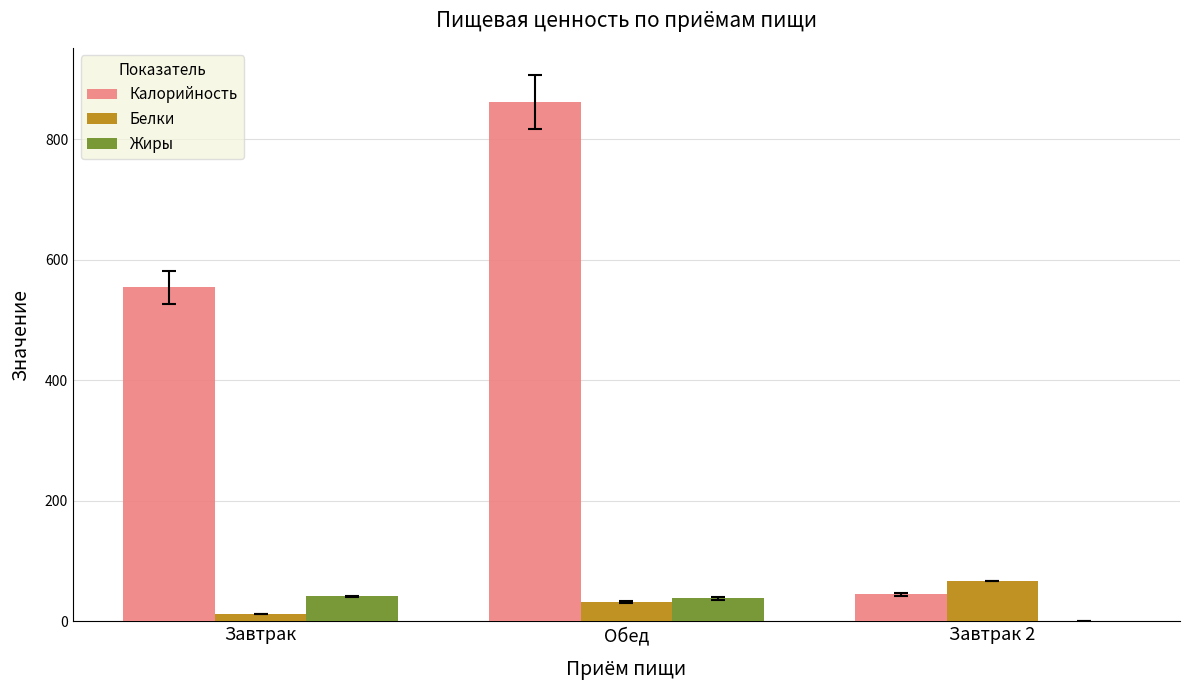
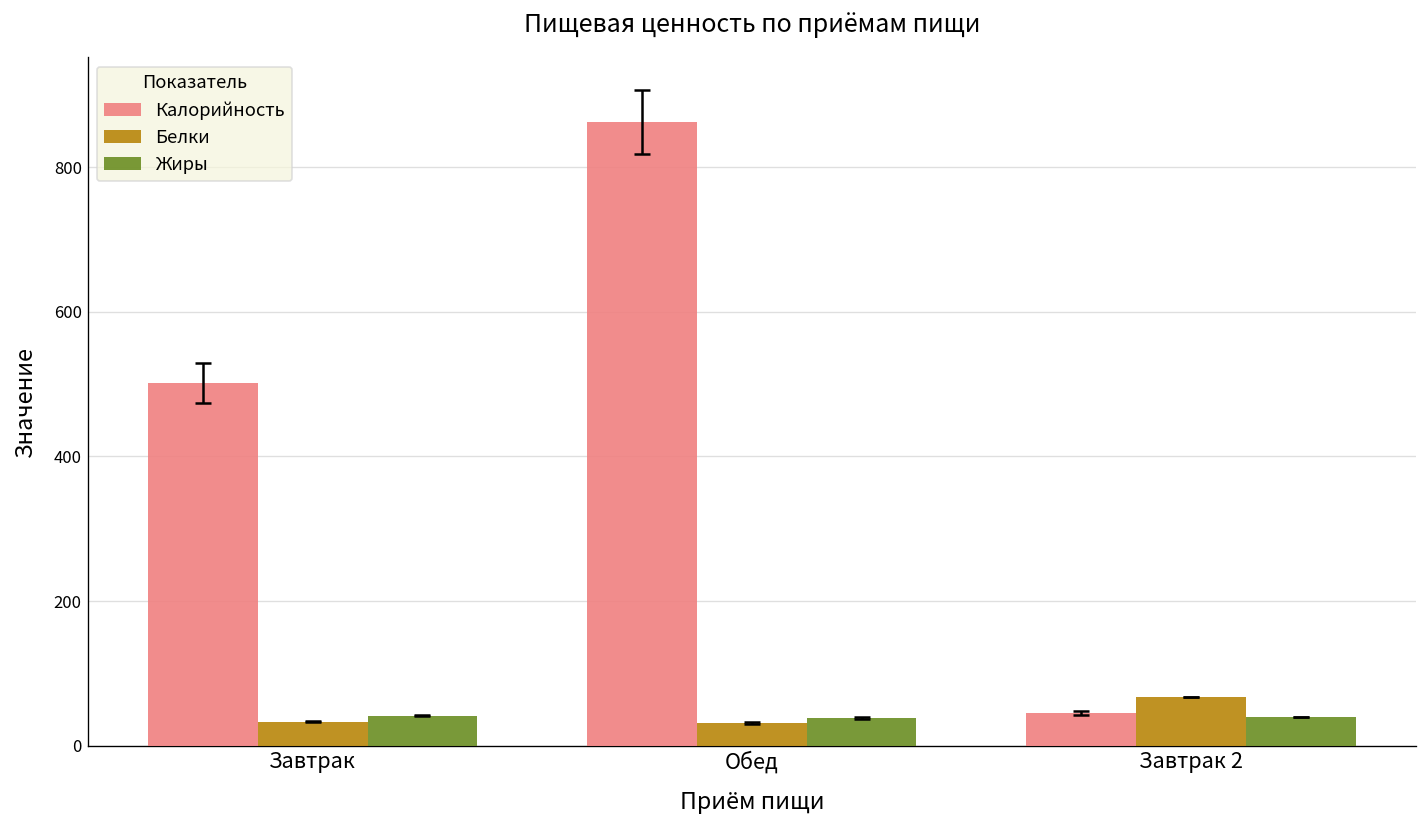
Калорийность, Завтрак: 550 -> 500
Белки, Завтрак: 10 -> 30
Жиры, Завтрак 2: 0 -> 40
